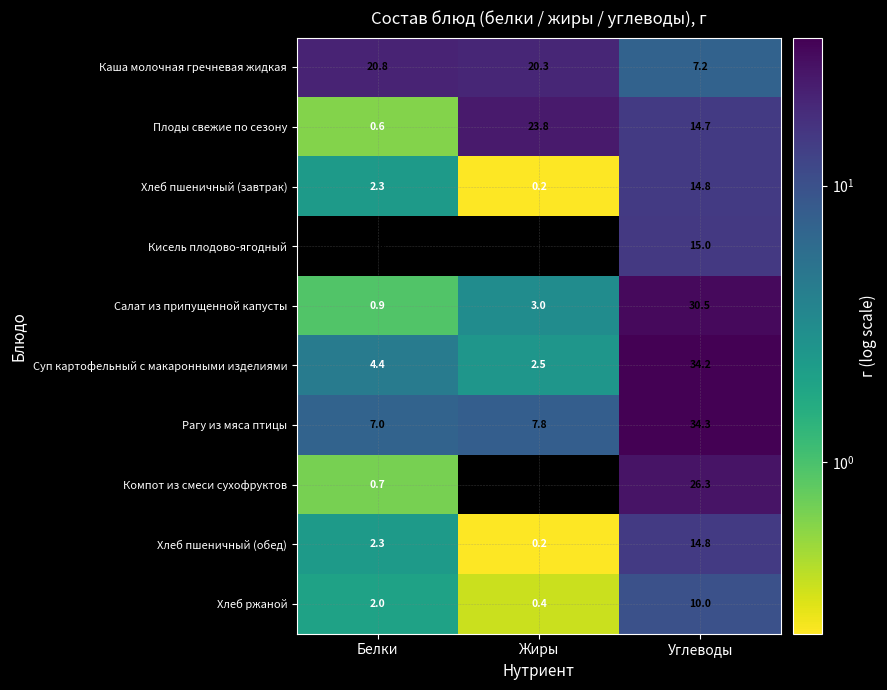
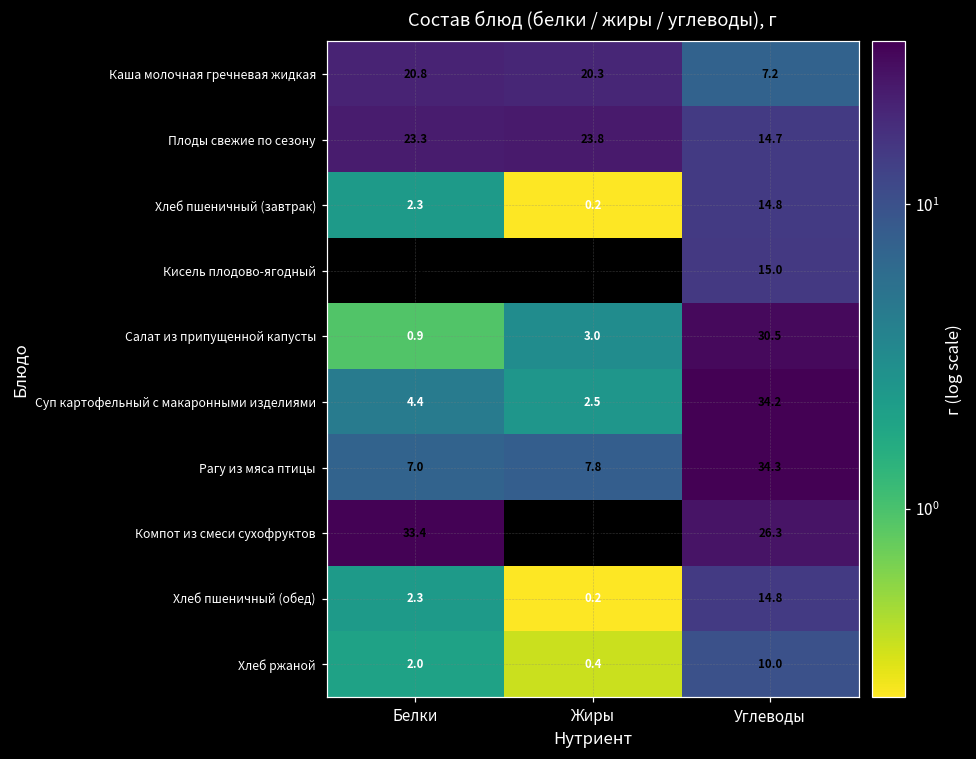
Плоды свежие по сезону, Белки: 0.6 -> 23.3
Компот из смеси сухофруктов, Белки: 0.7 -> 33.4
